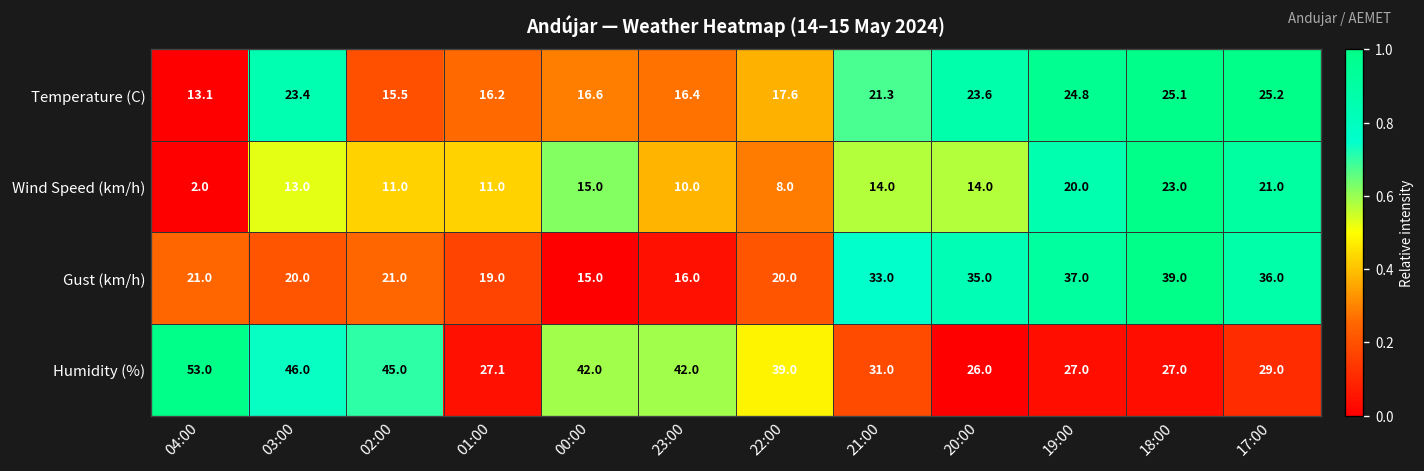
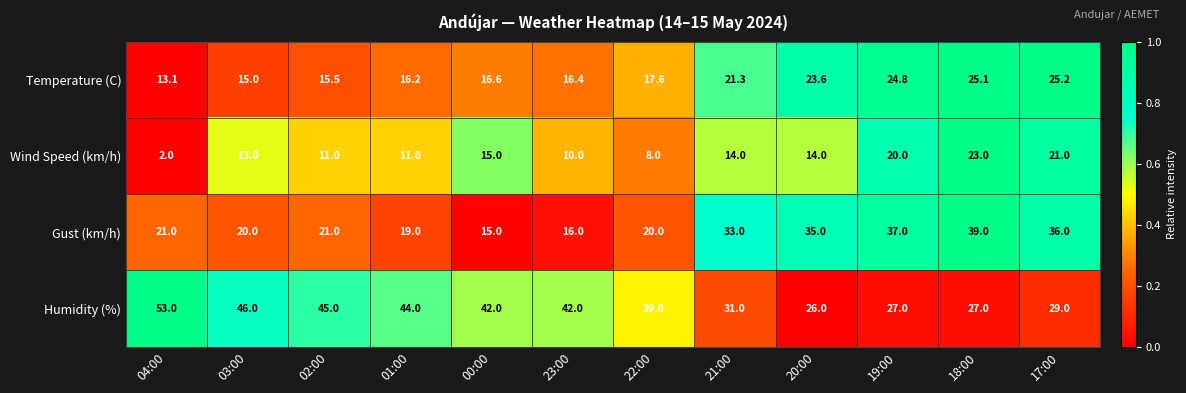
Temperature (C), 03:00: 23.4 -> 15.0
Humidity (%), 01:00: 27.1 -> 44.0
